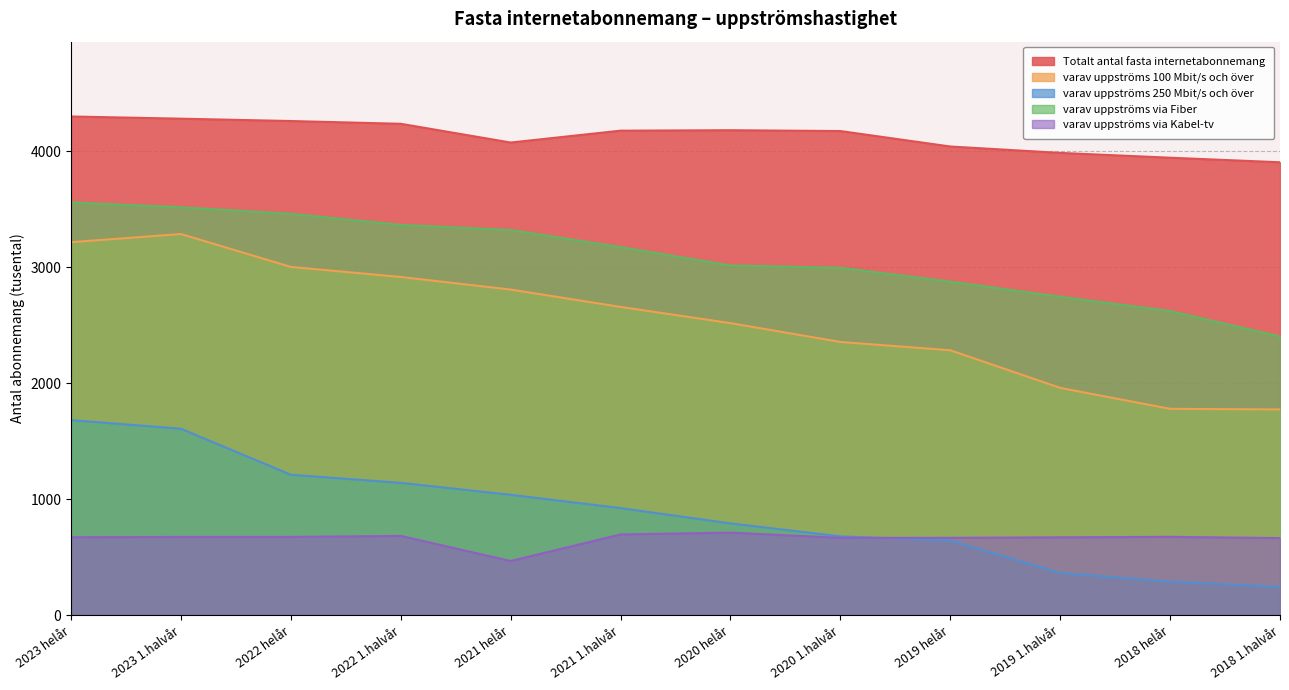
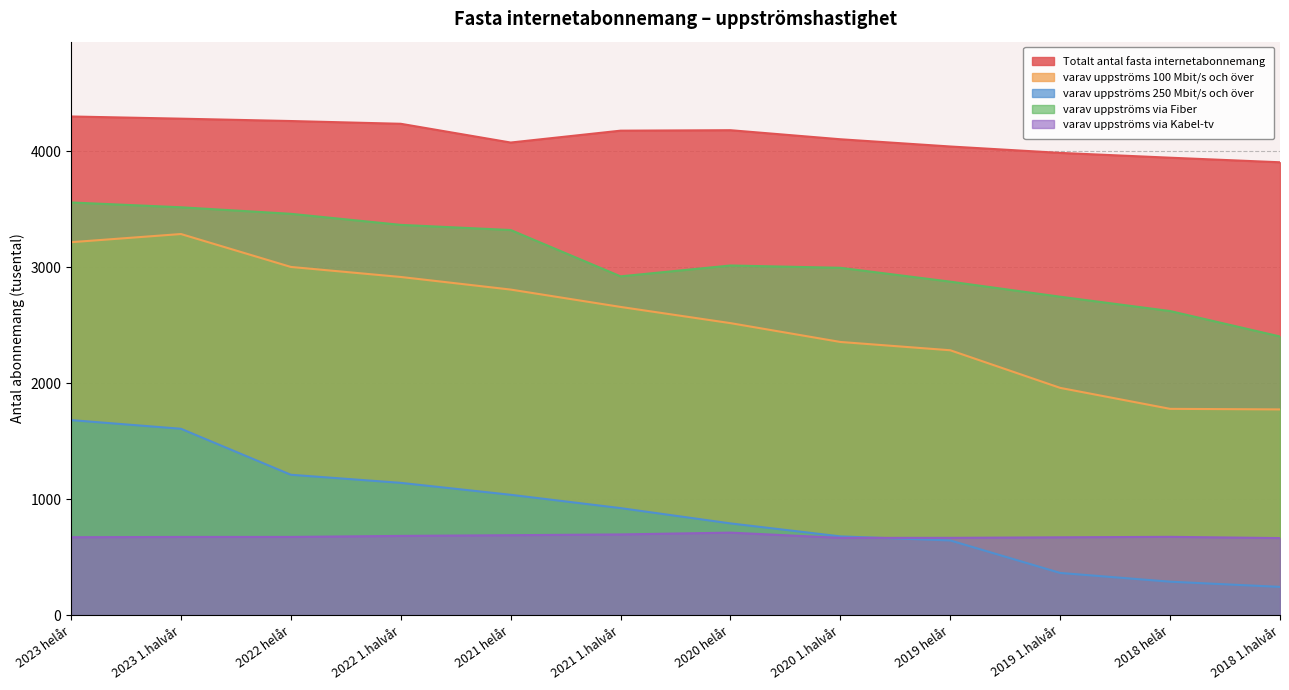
varav uppströms via Kabel-tv, 2021 helår: 470 -> 690
varav uppströms via Fiber, 2021 1.halvår: 3170 -> 2920
Totalt antal fasta internetabonnemang, 2020 1.halvår: 4170 -> 4100
